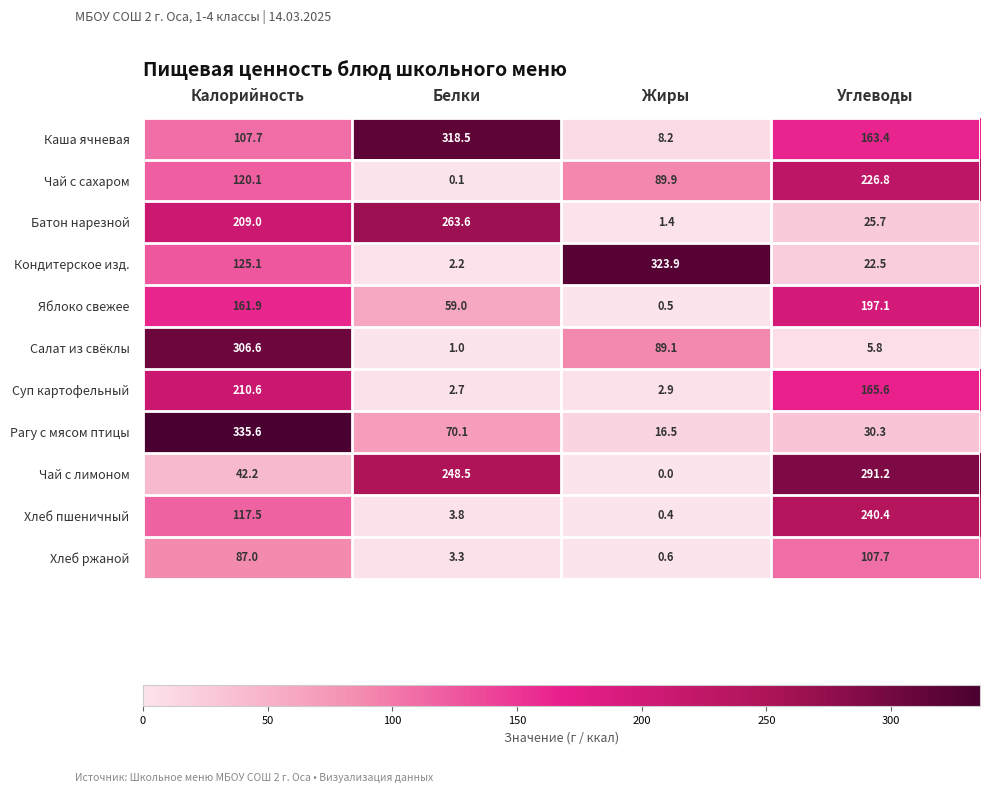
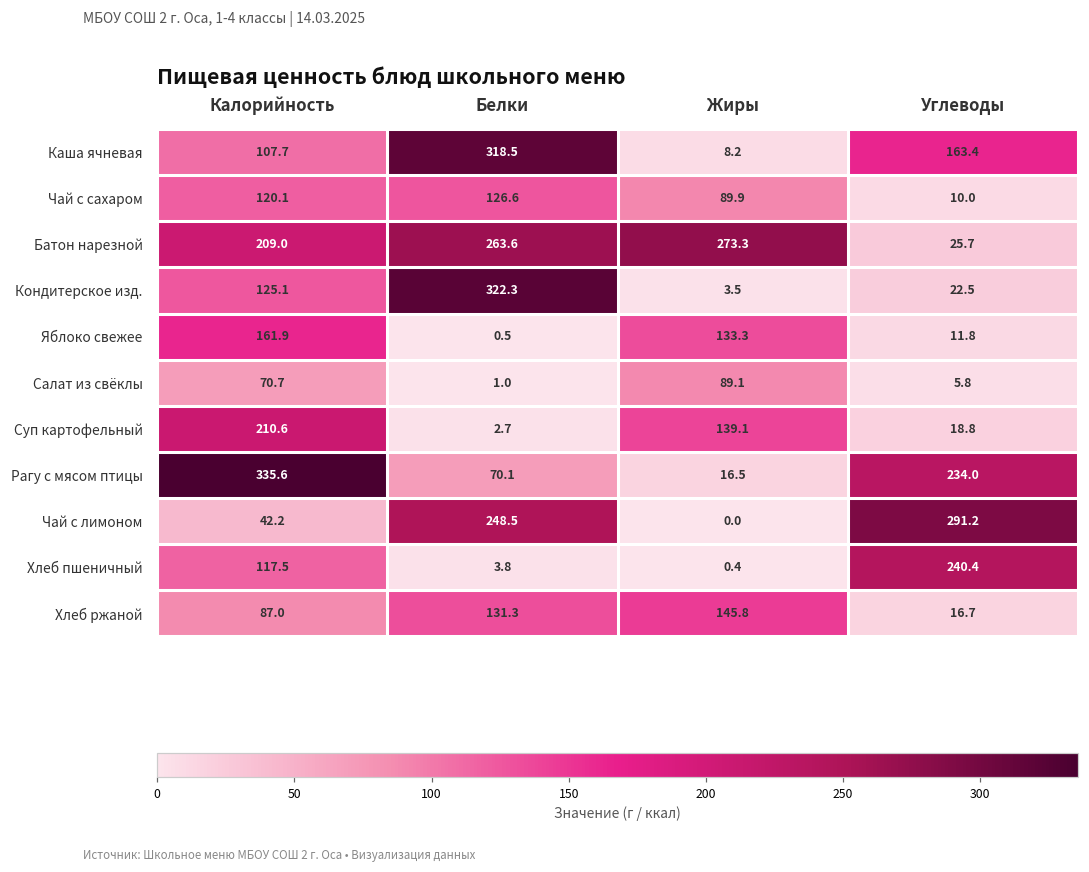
Чай с сахаром, Белки: 0.1 -> 126.6
Чай с сахаром, Углеводы: 226.8 -> 10.0
Батон нарезной, Жиры: 1.4 -> 273.3
Кондитерское изд., Белки: 2.2 -> 322.3
Кондитерское изд., Жиры: 323.9 -> 3.5
Яблоко свежее, Белки: 59.0 -> 0.5
Яблоко свежее, Жиры: 0.5 -> 133.3
Яблоко свежее, Углеводы: 197.1 -> 11.8
Салат из свёклы, Калорийность: 306.6 -> 70.7
Суп картофельный, Жиры: 2.9 -> 139.1
Суп картофельный, Углеводы: 165.6 -> 18.8
Рагу с мясом птицы, Углеводы: 30.3 -> 234.0
Хлеб ржаной, Белки: 3.3 -> 131.3
Хлеб ржаной, Жиры: 0.6 -> 145.8
Хлеб ржаной, Углеводы: 107.7 -> 16.7
